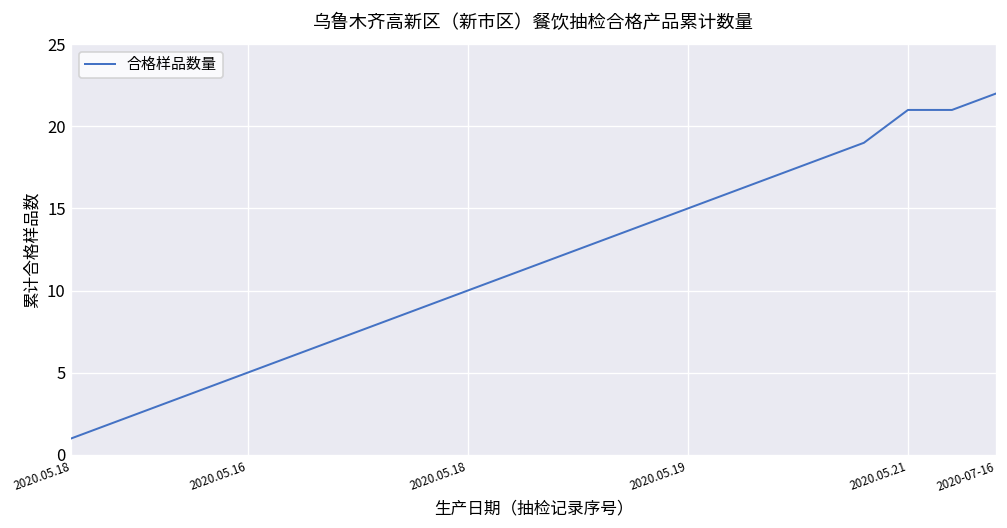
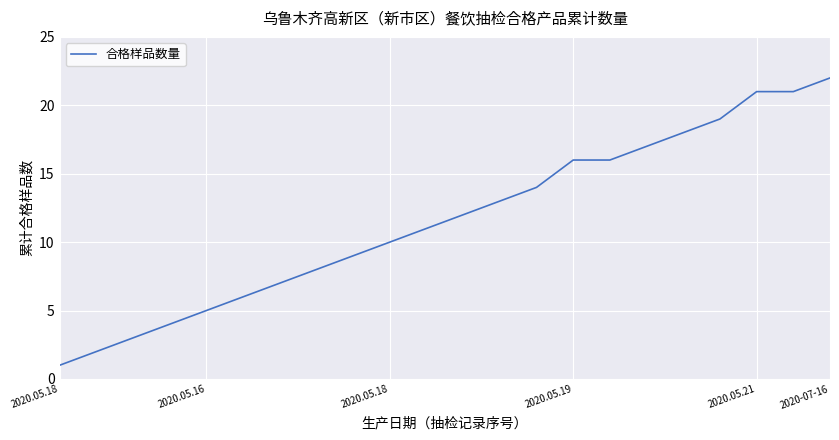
2020.05.19: 15 -> 16
